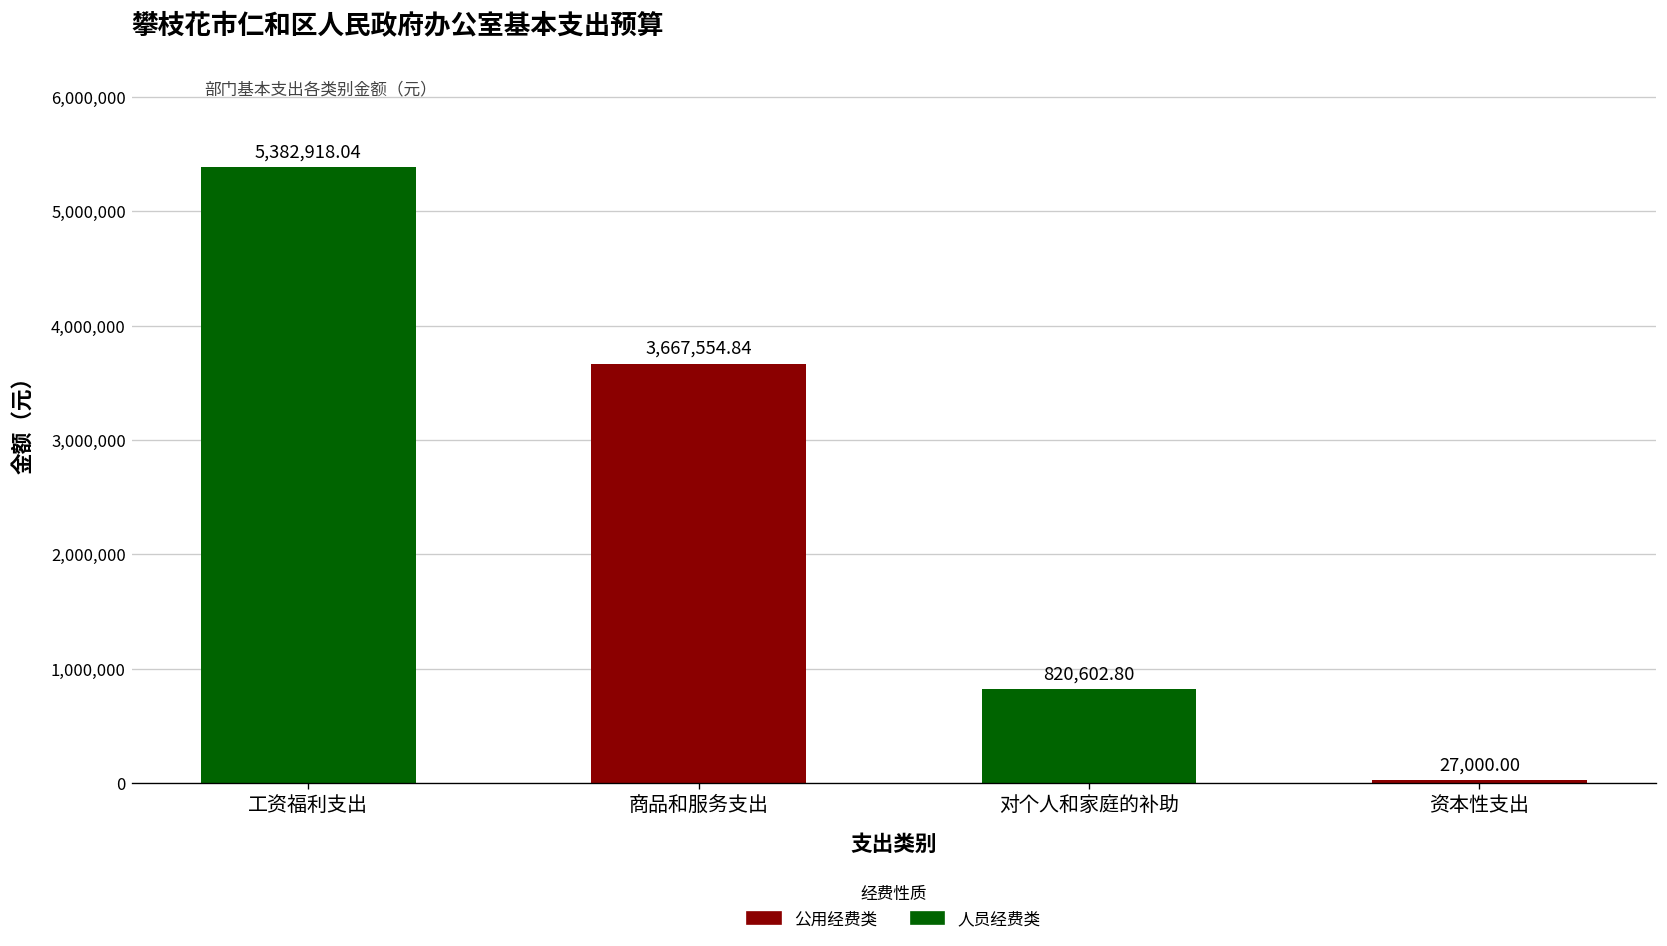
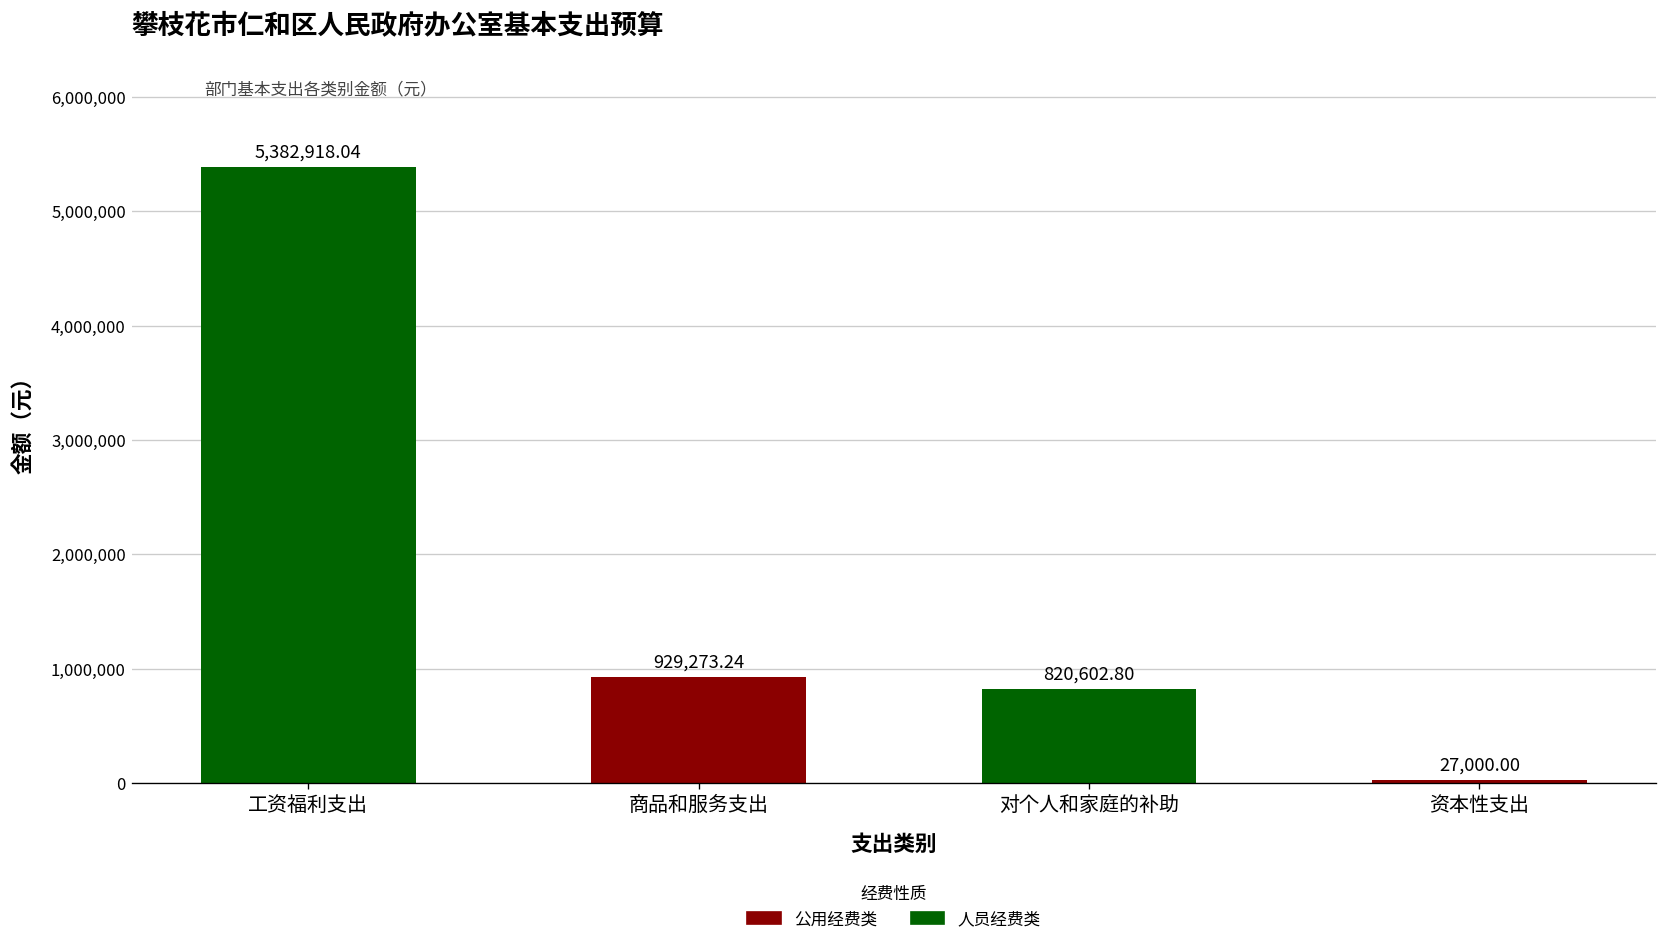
商品和服务支出: 3,667,554.84 -> 929,273.24
